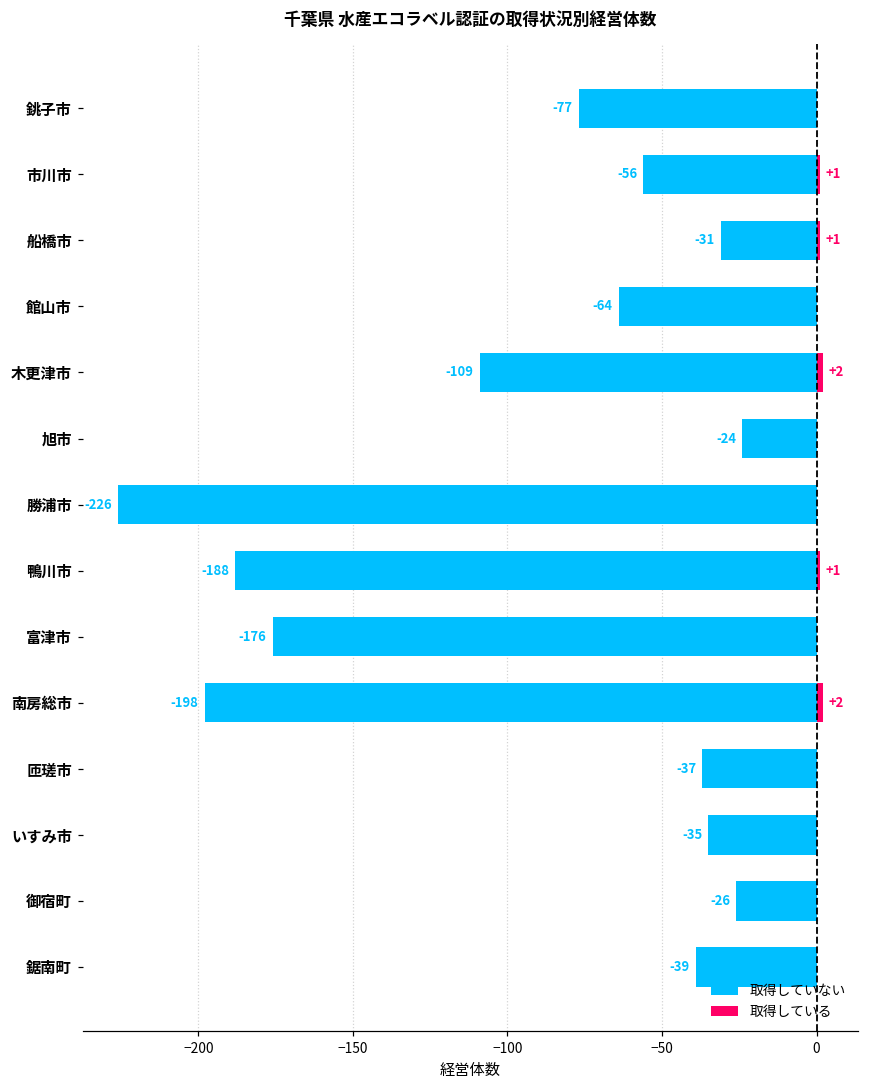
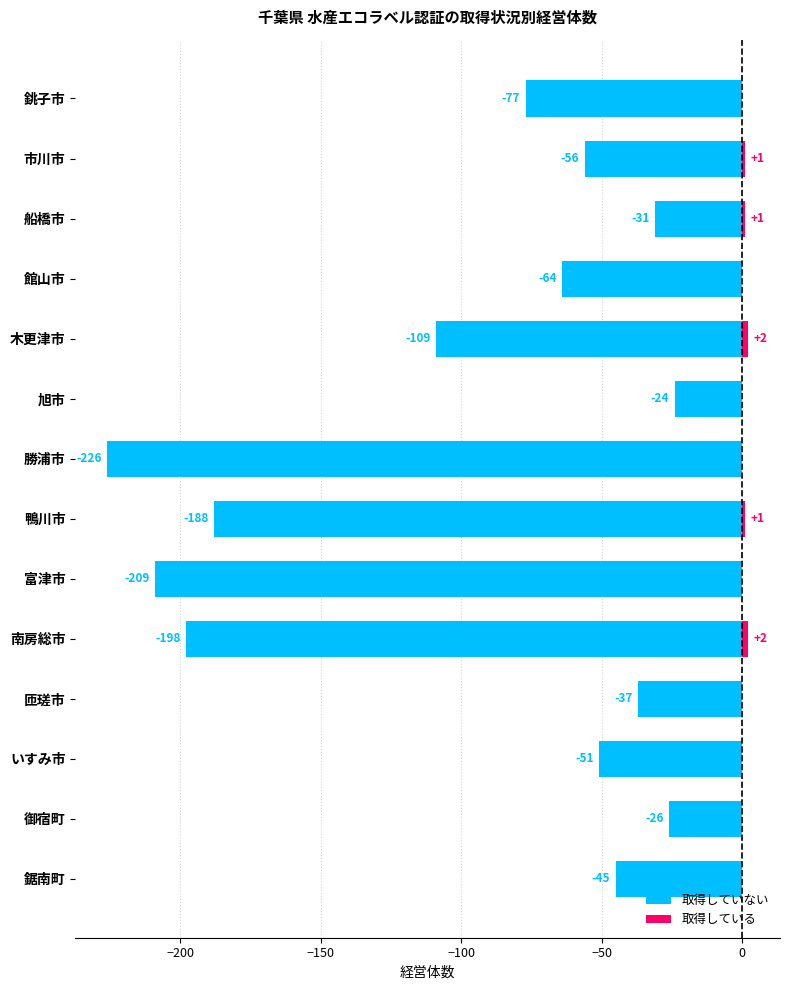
取得していない, 富津市: -176 -> -209
取得していない, いすみ市: -35 -> -51
取得していない, 鋸南町: -39 -> -45
